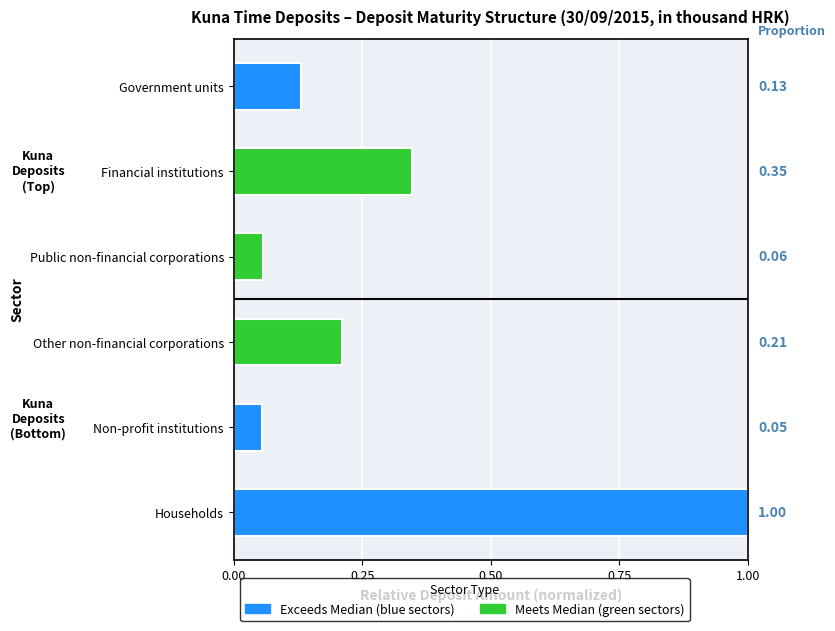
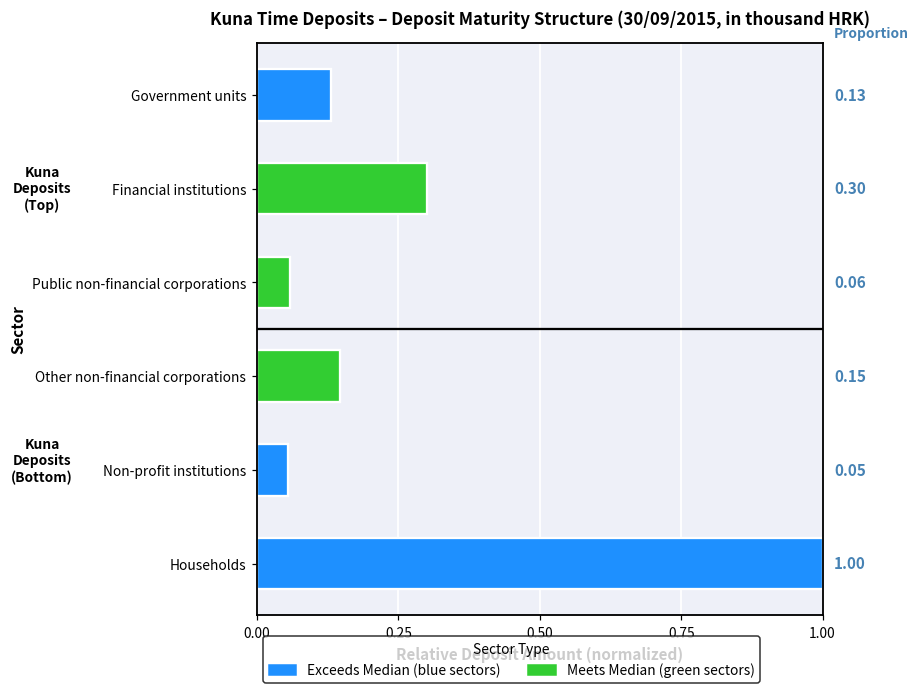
Financial institutions: 0.35 -> 0.30
Other non-financial corporations: 0.21 -> 0.15
